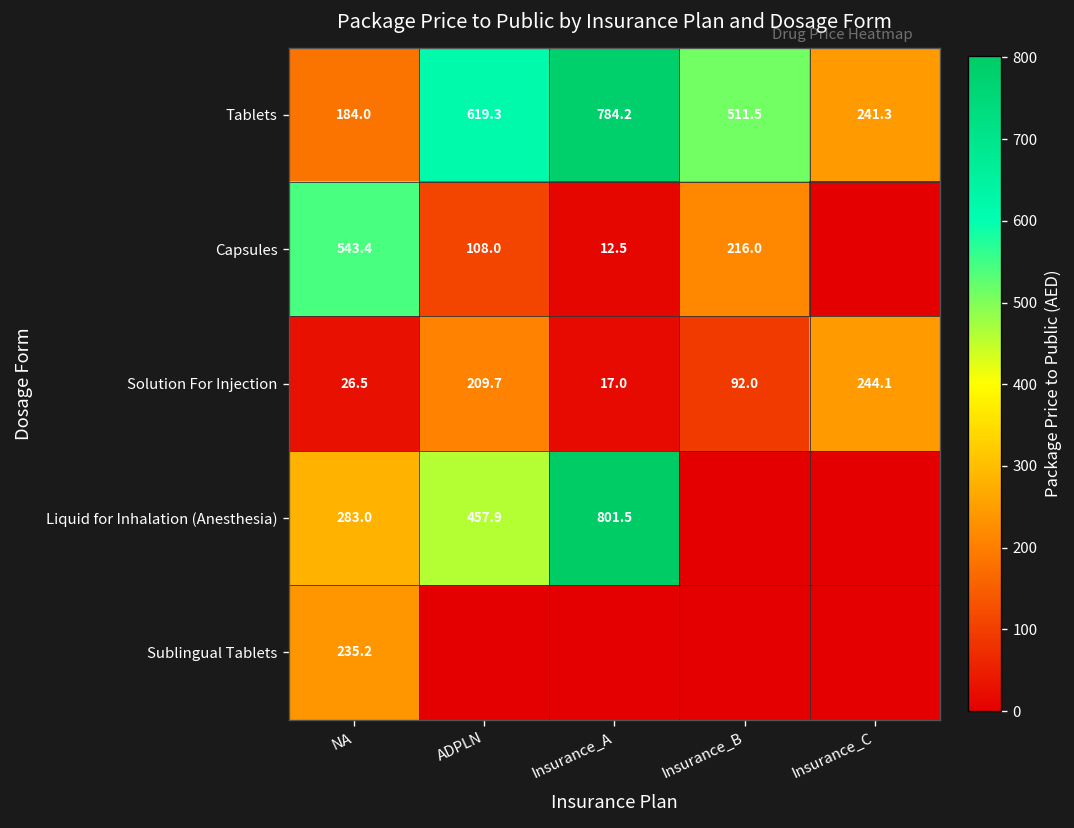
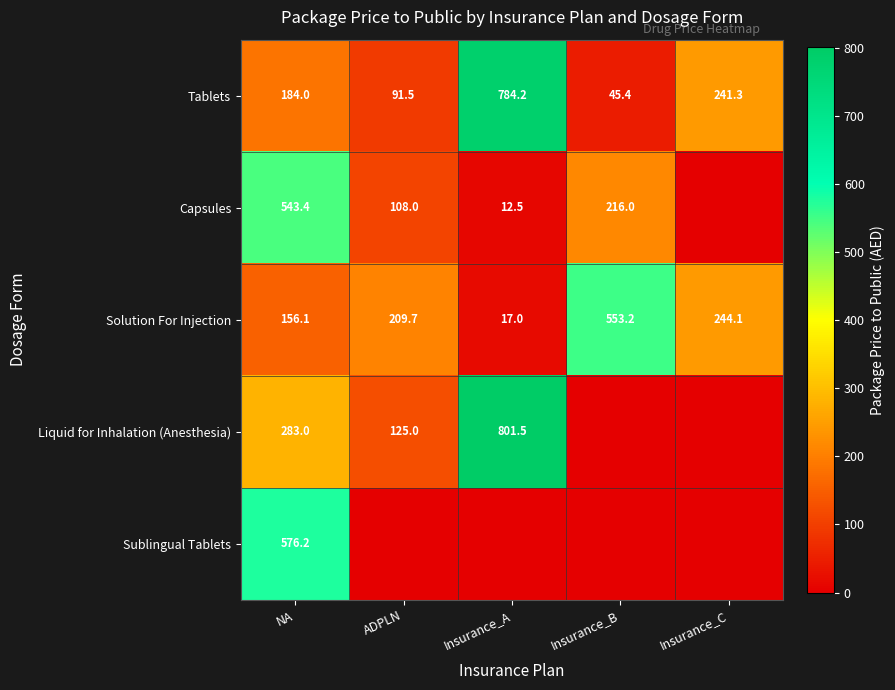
Tablets, ADPLN: 619.3 -> 91.5
Tablets, Insurance_B: 511.5 -> 45.4
Solution For Injection, NA: 26.5 -> 156.1
Solution For Injection, Insurance_B: 92.0 -> 553.2
Liquid for Inhalation (Anesthesia), ADPLN: 457.9 -> 125.0
Sublingual Tablets, NA: 235.2 -> 576.2
